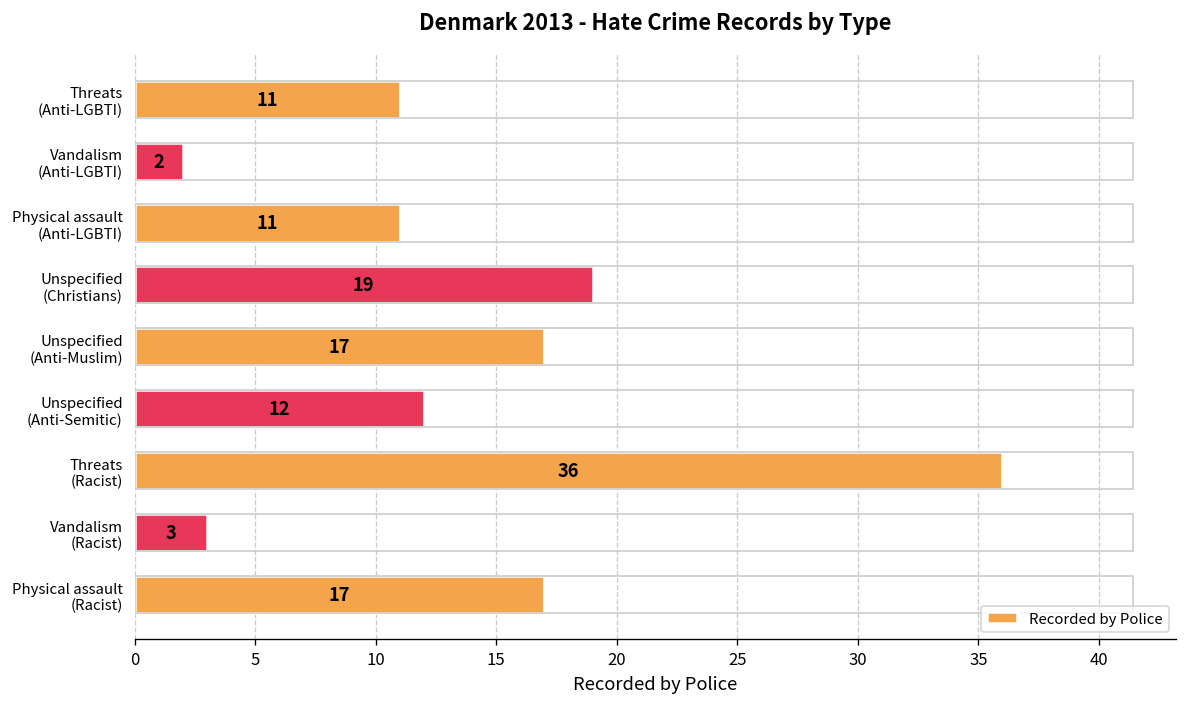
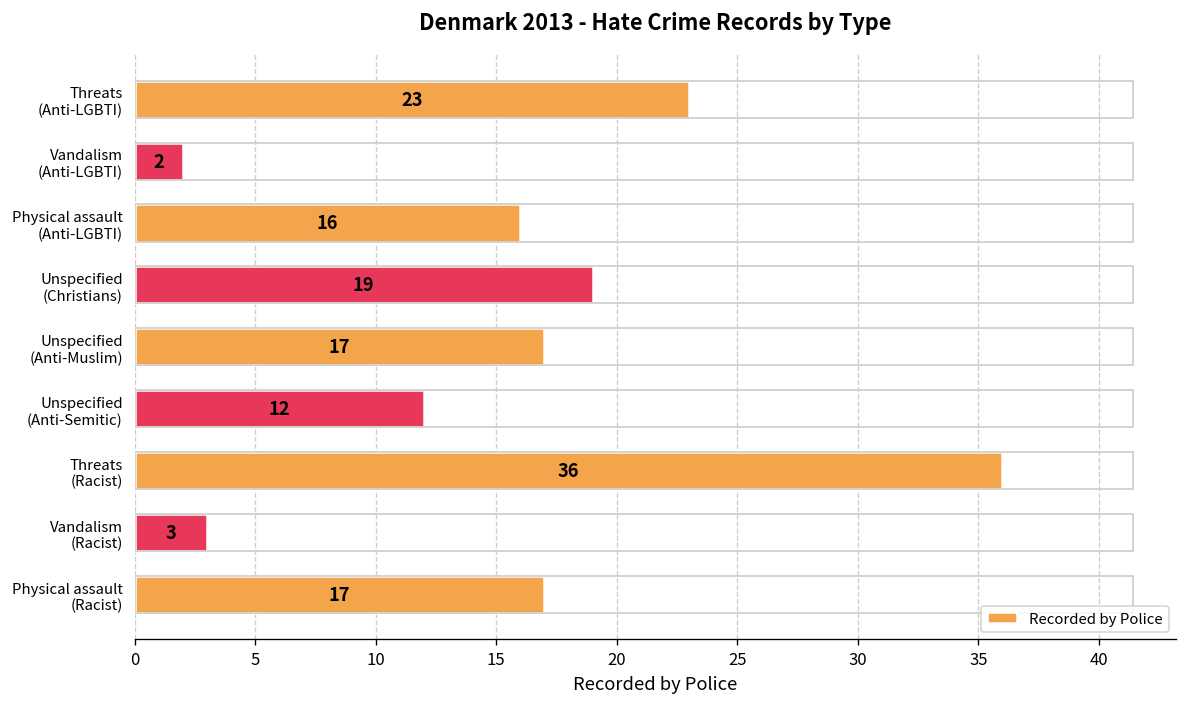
Threats (Anti-LGBTI): 11 -> 23
Physical assault (Anti-LGBTI): 11 -> 16
